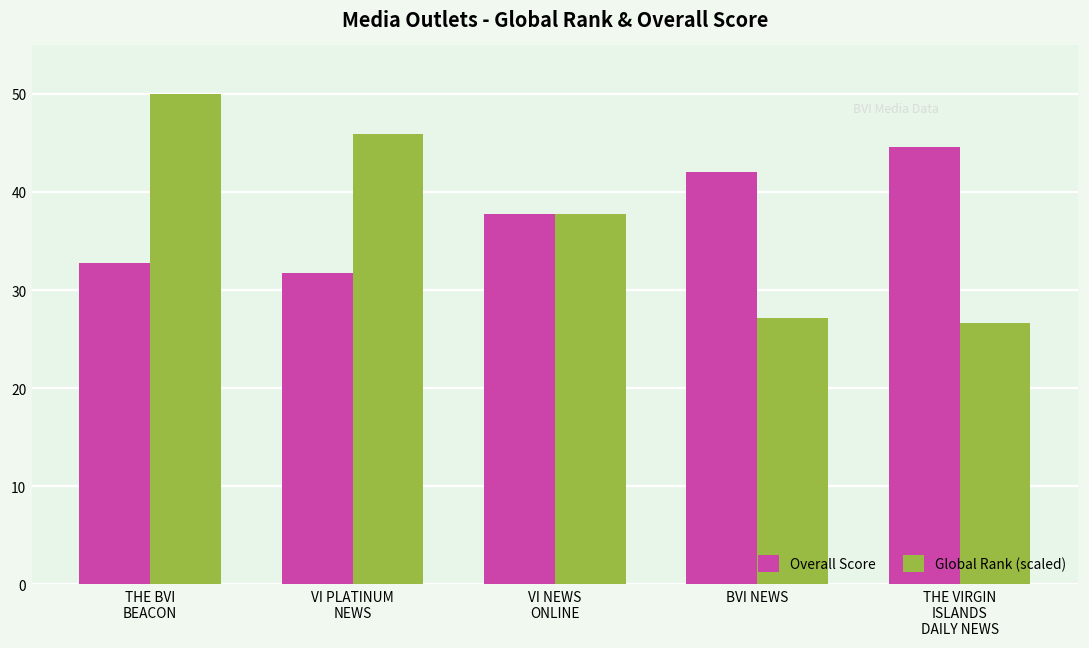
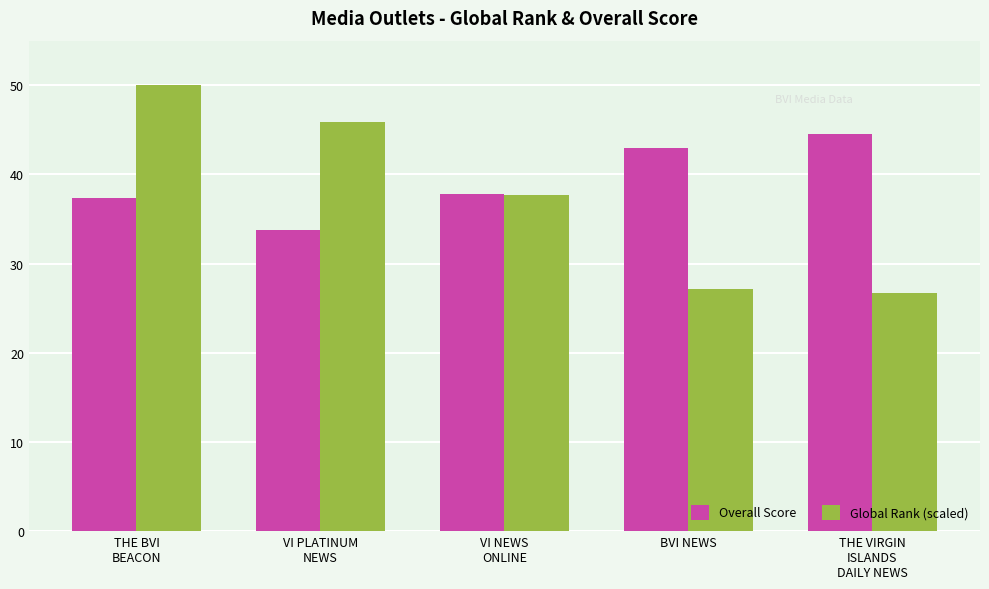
Overall Score, THE BVI BEACON: 33 -> 37
Overall Score, VI PLATINUM NEWS: 32 -> 34
Overall Score, BVI NEWS: 42 -> 43
